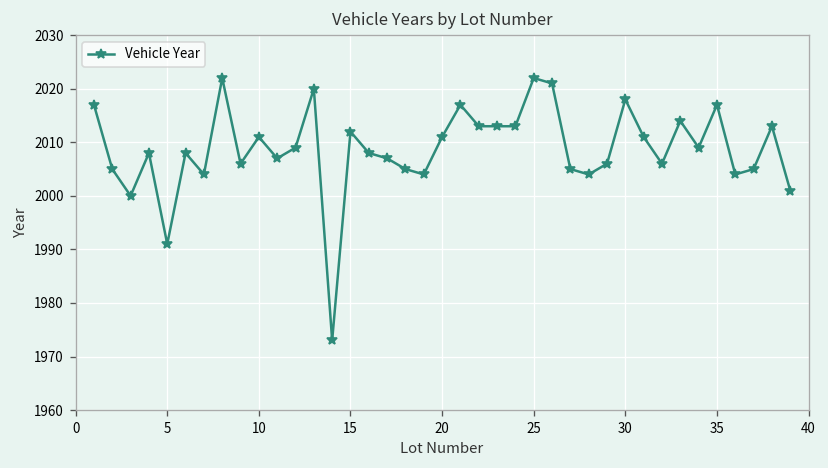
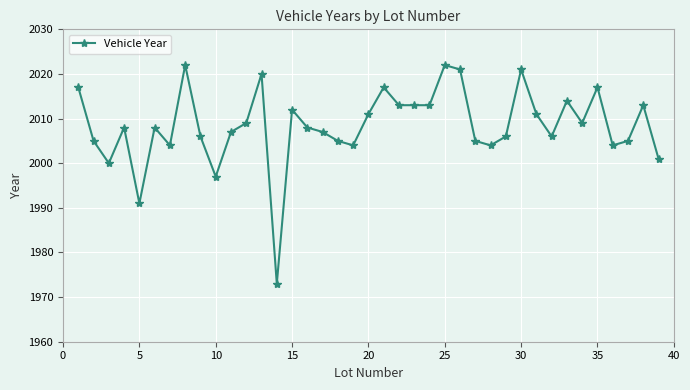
10: 2011 -> 1997
30: 2018 -> 2021
